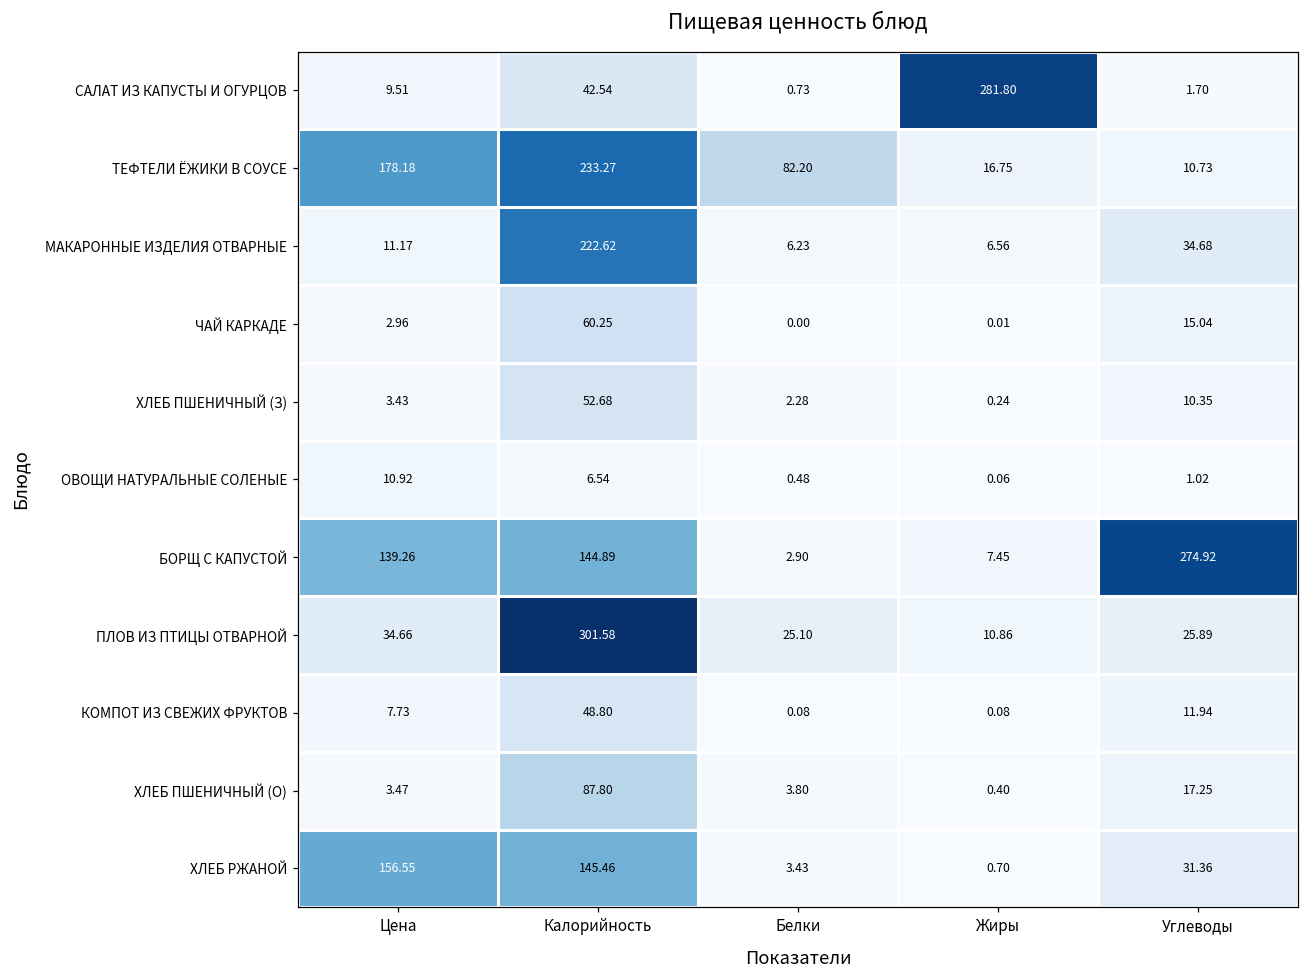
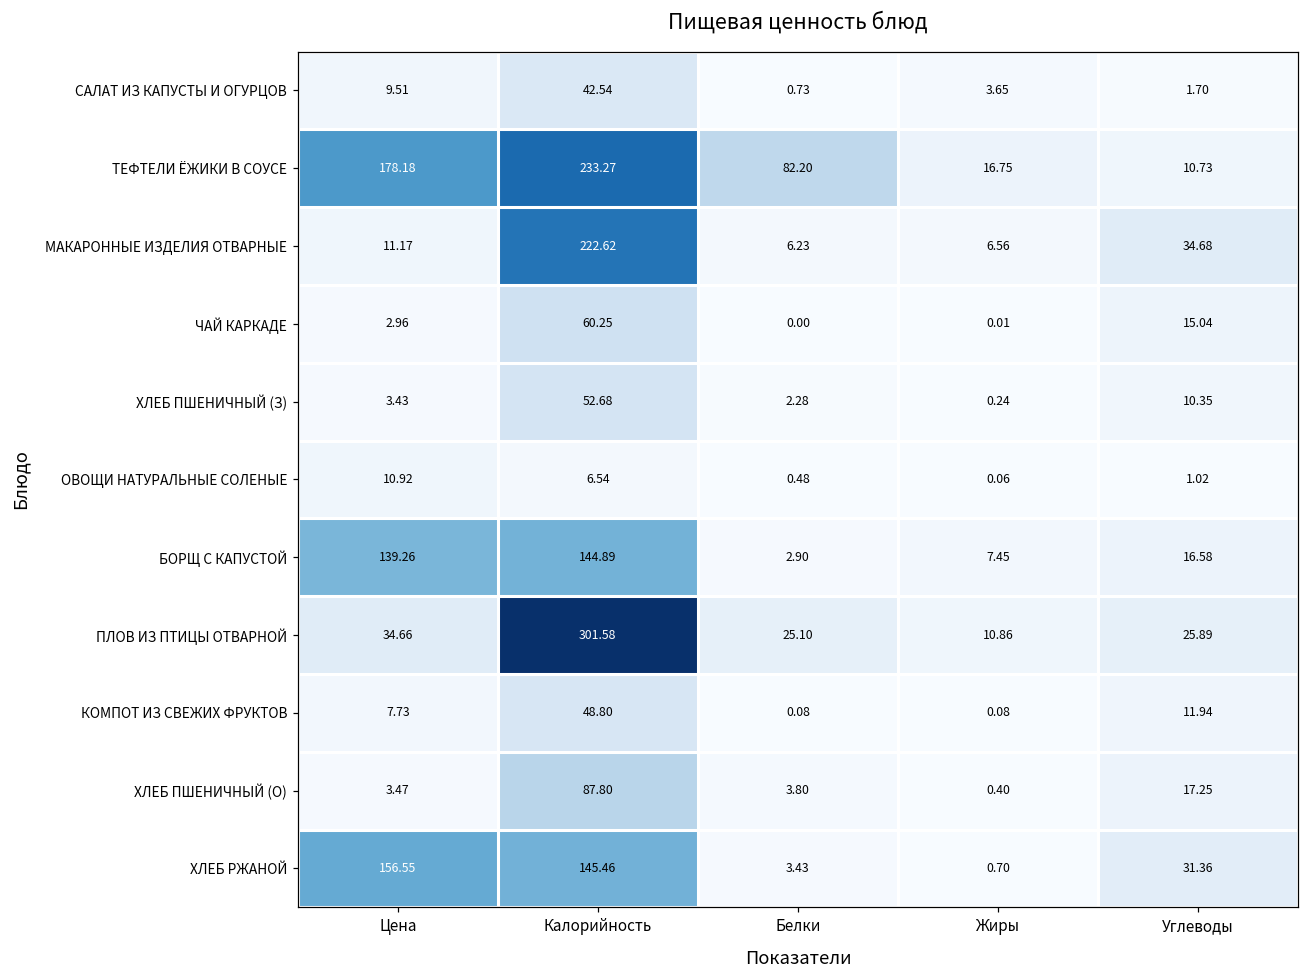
САЛАТ ИЗ КАПУСТЫ И ОГУРЦОВ, Жиры: 281.80 -> 3.65
БОРЩ С КАПУСТОЙ, Углеводы: 274.92 -> 16.58
